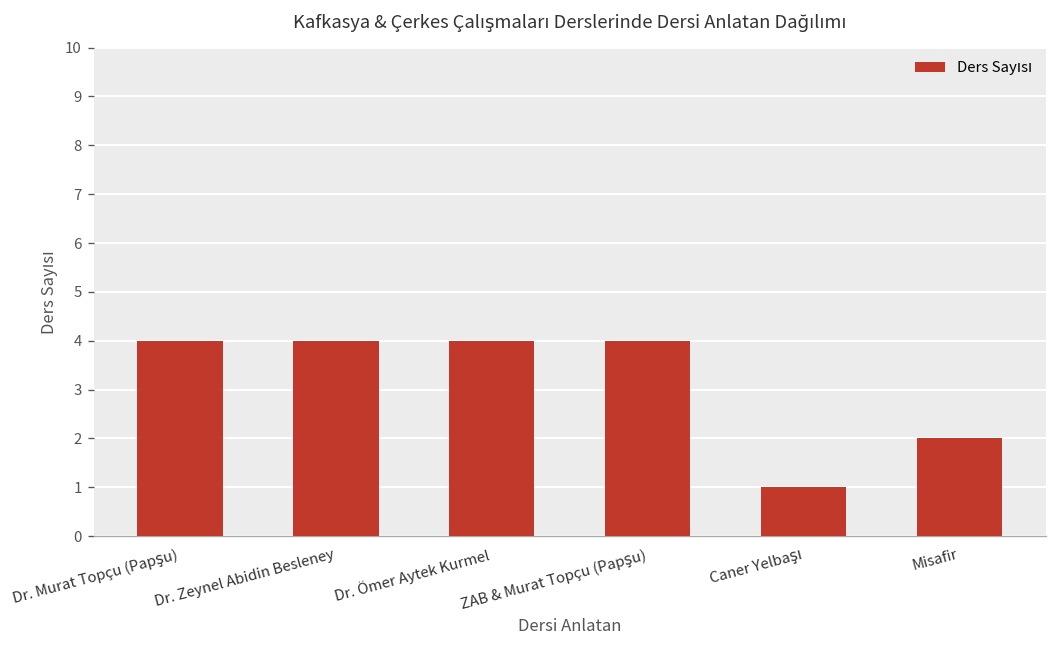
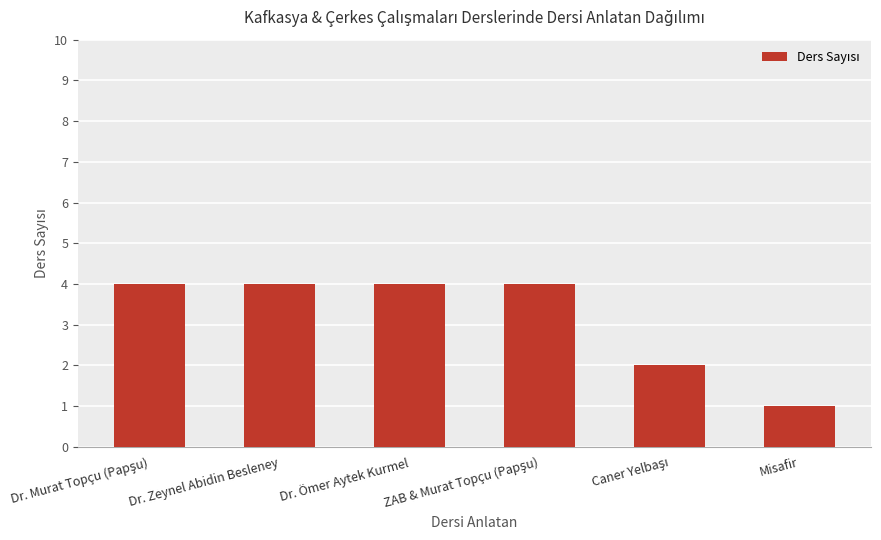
Caner Yelbaşı: 1 -> 2
Misafir: 2 -> 1
